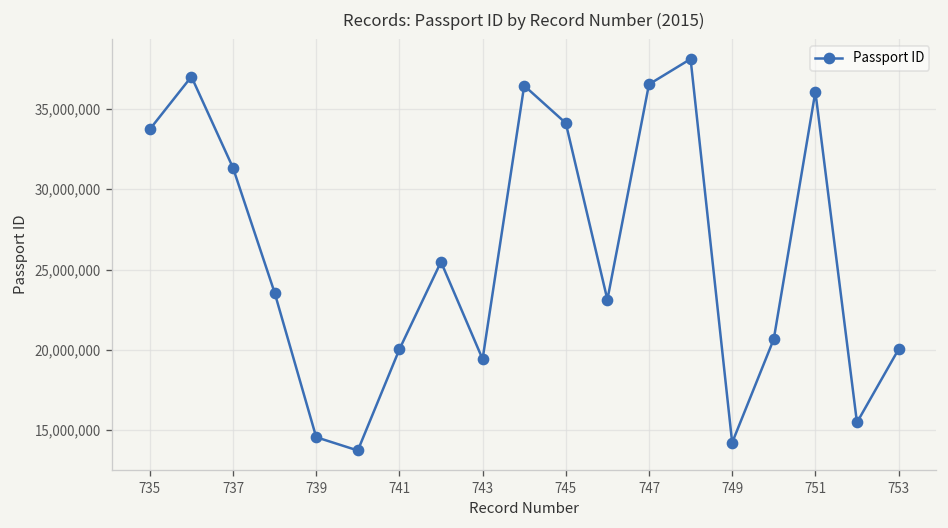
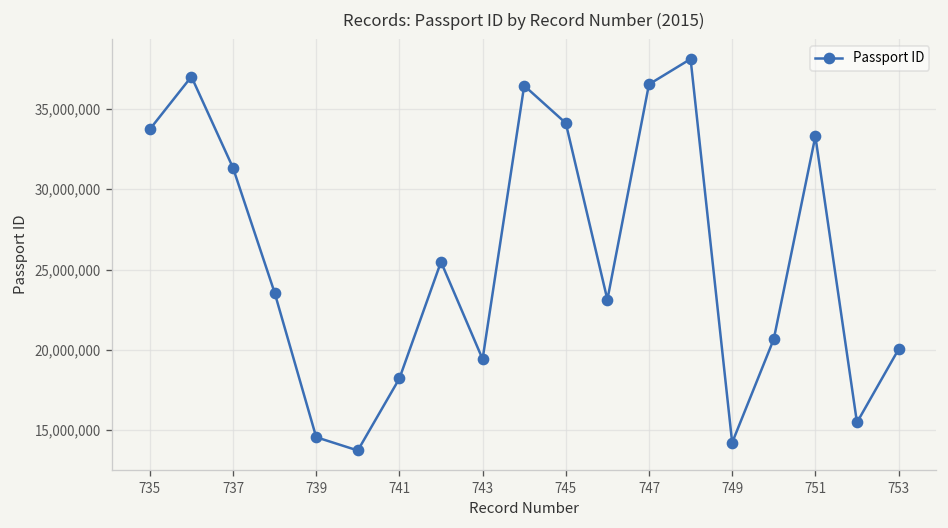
741: 20,000,000 -> 18,200,000
751: 36,100,000 -> 33,300,000
